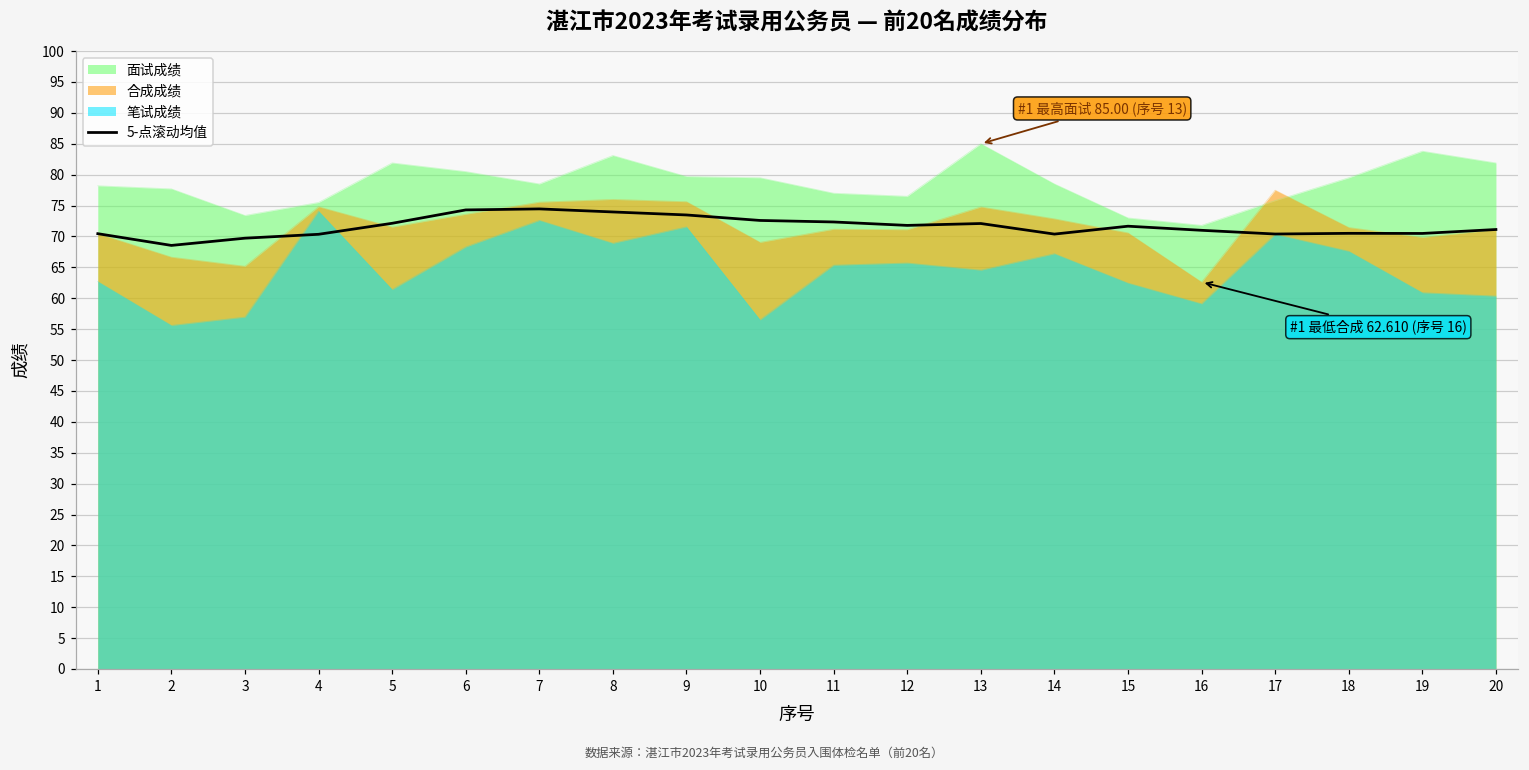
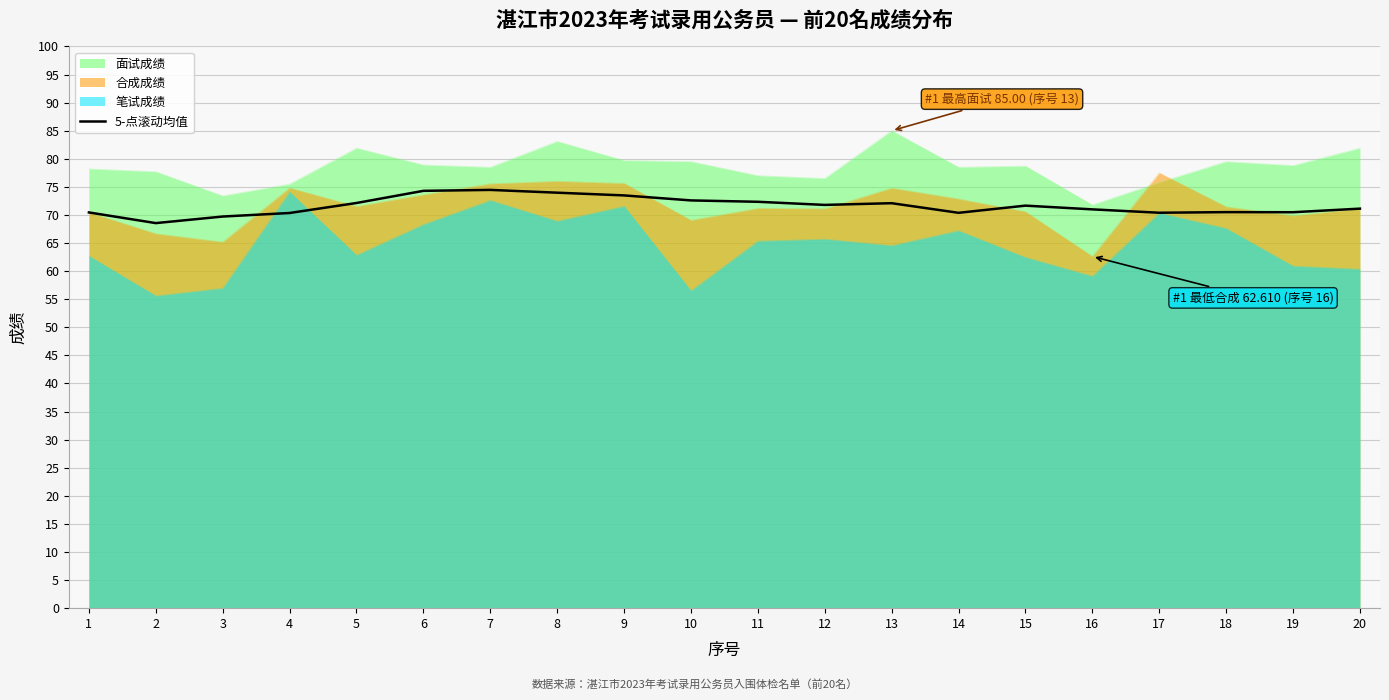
笔试成绩, 5: 61 -> 63
面试成绩, 6: 81 -> 79
面试成绩, 15: 73 -> 79
面试成绩, 19: 84 -> 79
